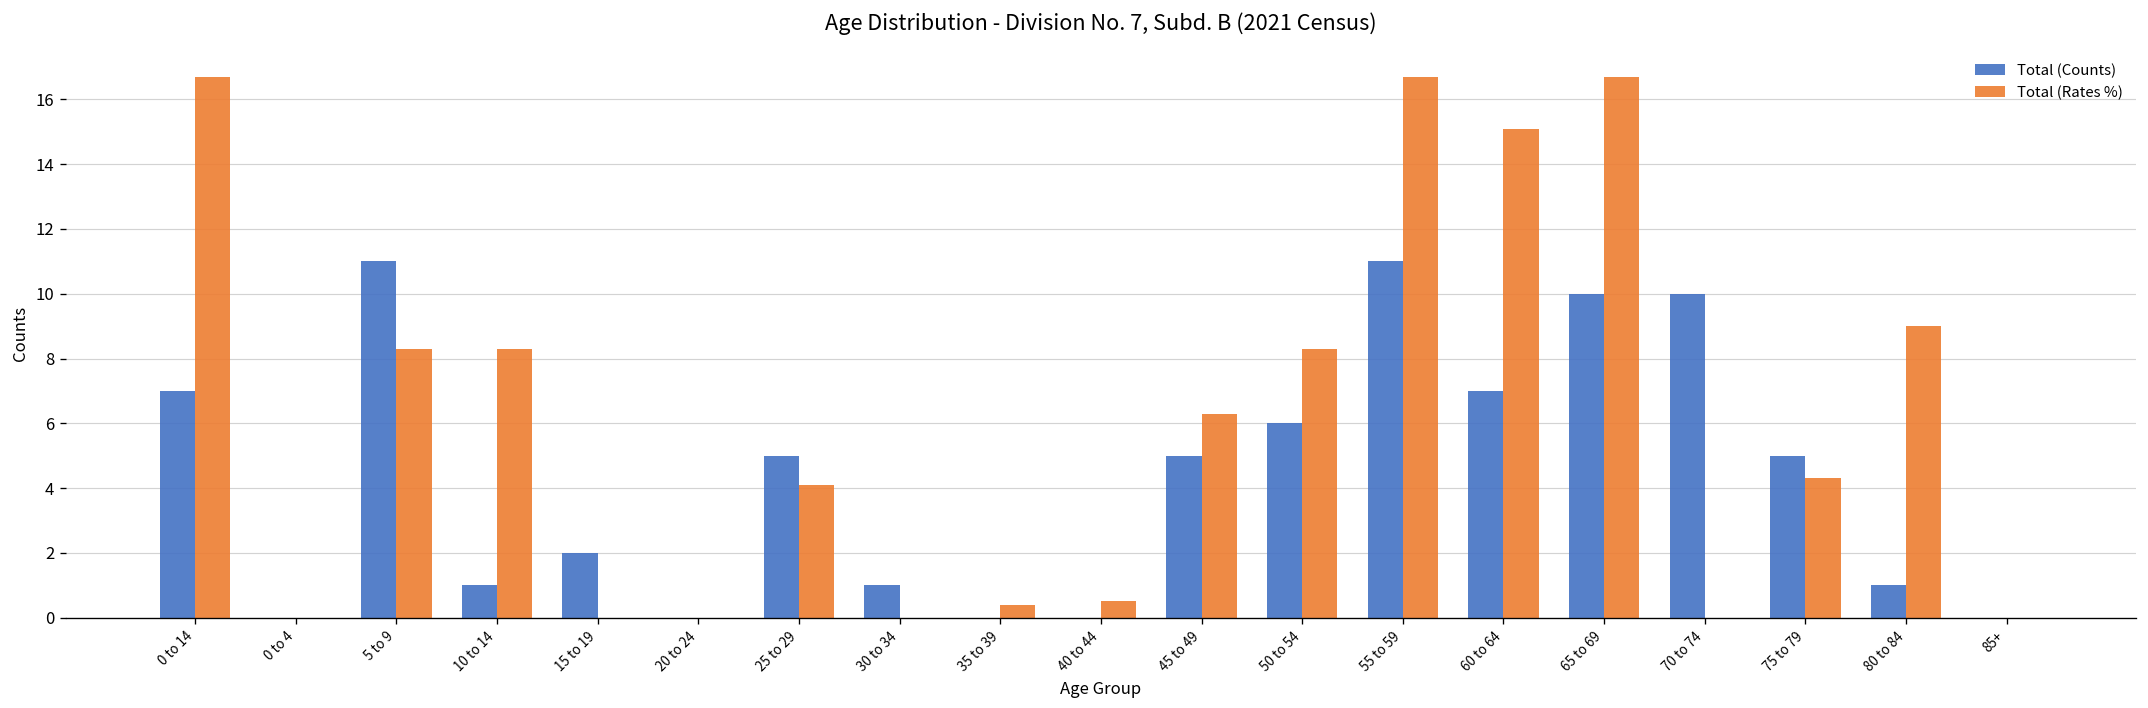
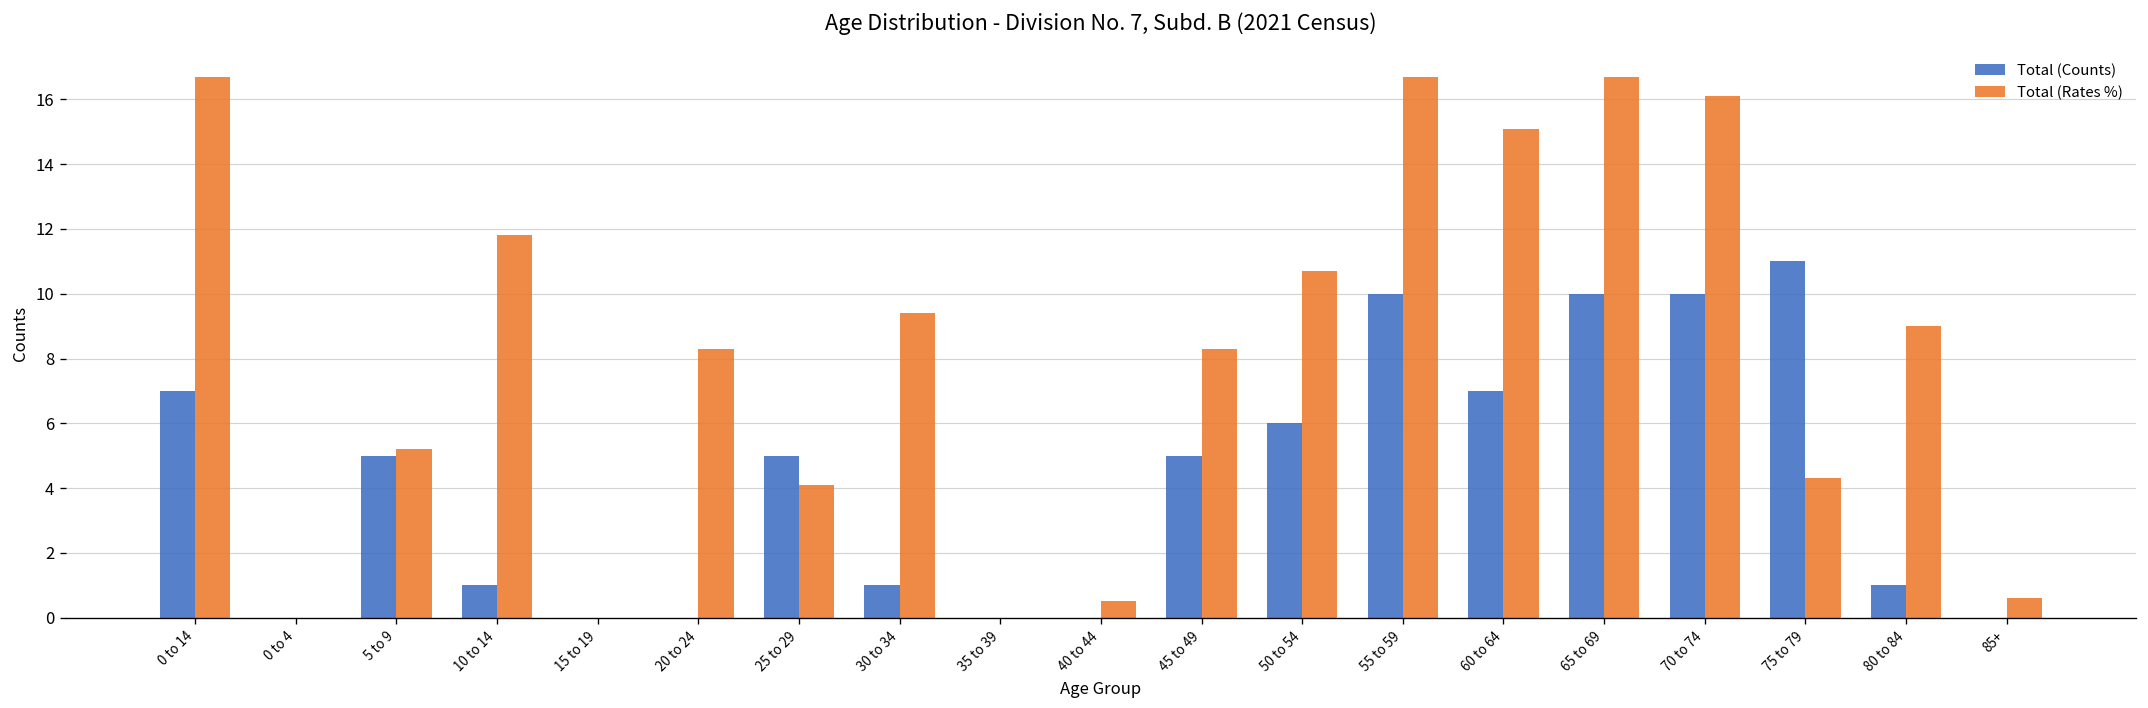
Total (Counts), 5 to 9: 11 -> 5
Total (Rates %), 5 to 9: 8.3 -> 5.2
Total (Rates %), 10 to 14: 8.3 -> 11.8
Total (Counts), 15 to 19: 2 -> 0
Total (Rates %), 20 to 24: 0.0 -> 8.3
Total (Rates %), 30 to 34: 0.0 -> 9.4
Total (Rates %), 35 to 39: 0.4 -> 0.0
Total (Rates %), 45 to 49: 6.3 -> 8.3
Total (Rates %), 50 to 54: 8.3 -> 10.7
Total (Counts), 55 to 59: 11 -> 10
Total (Rates %), 70 to 74: 0.0 -> 16.1
Total (Counts), 75 to 79: 5 -> 11
Total (Rates %), 85+: 0.0 -> 0.6
